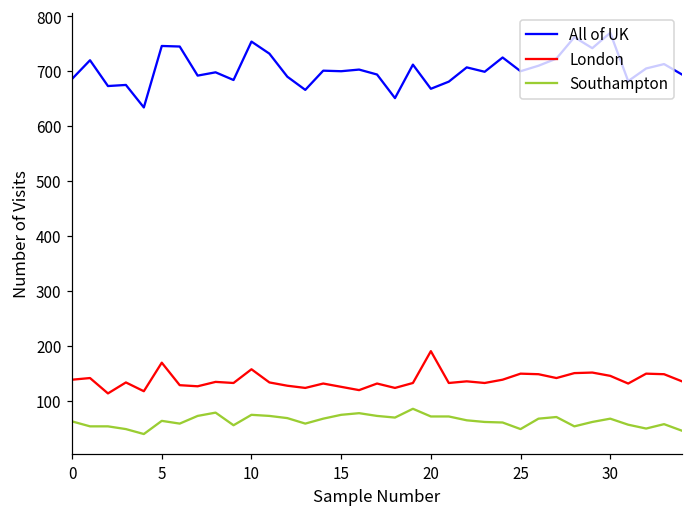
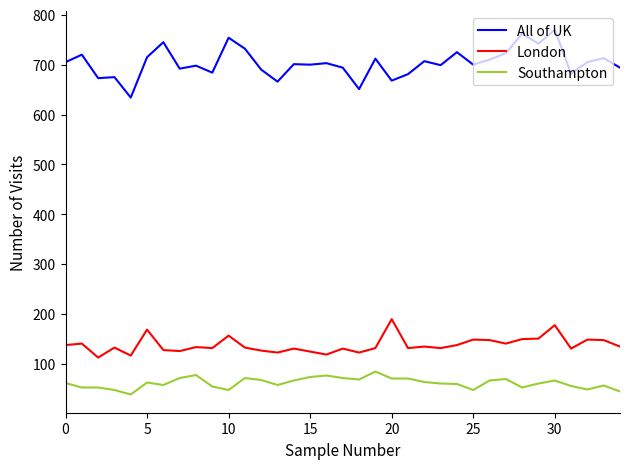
All of UK, 0: 690 -> 710
All of UK, 5: 750 -> 720
Southampton, 10: 70 -> 50
London, 30: 150 -> 180
